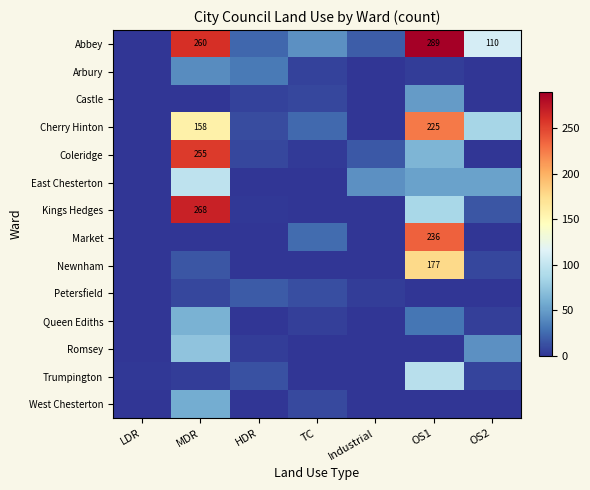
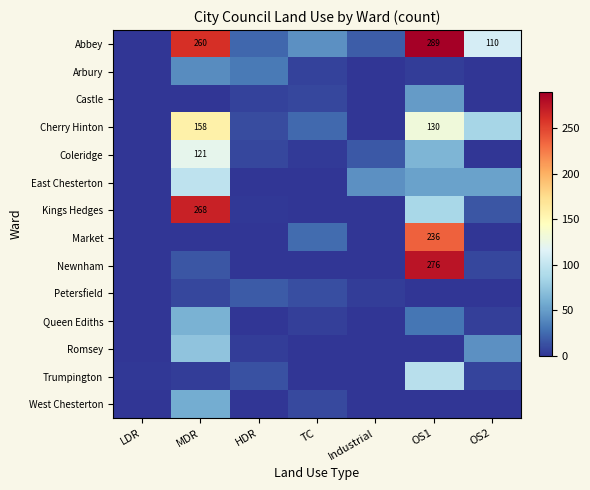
Cherry Hinton, OS1: 225 -> 130
Coleridge, MDR: 255 -> 121
Newnham, OS1: 177 -> 276
